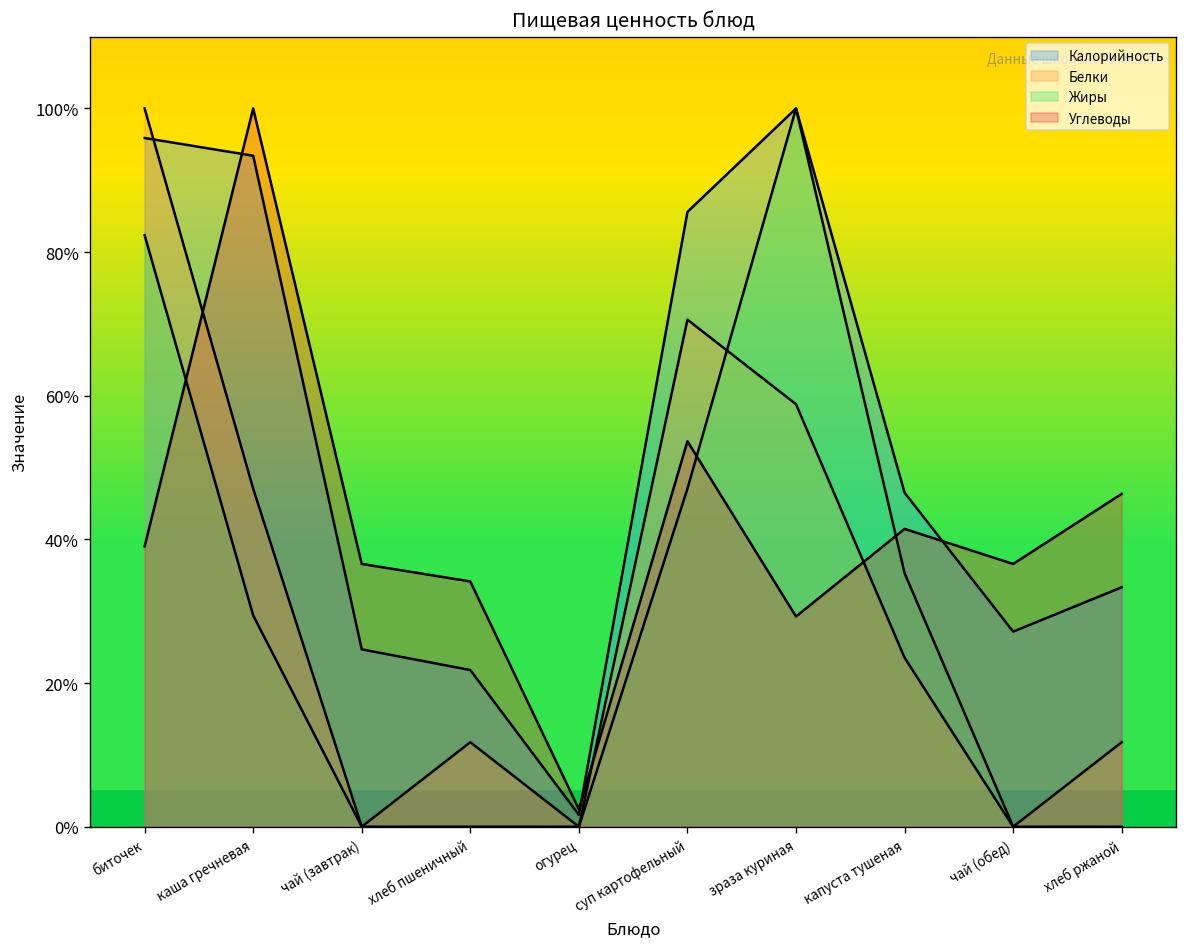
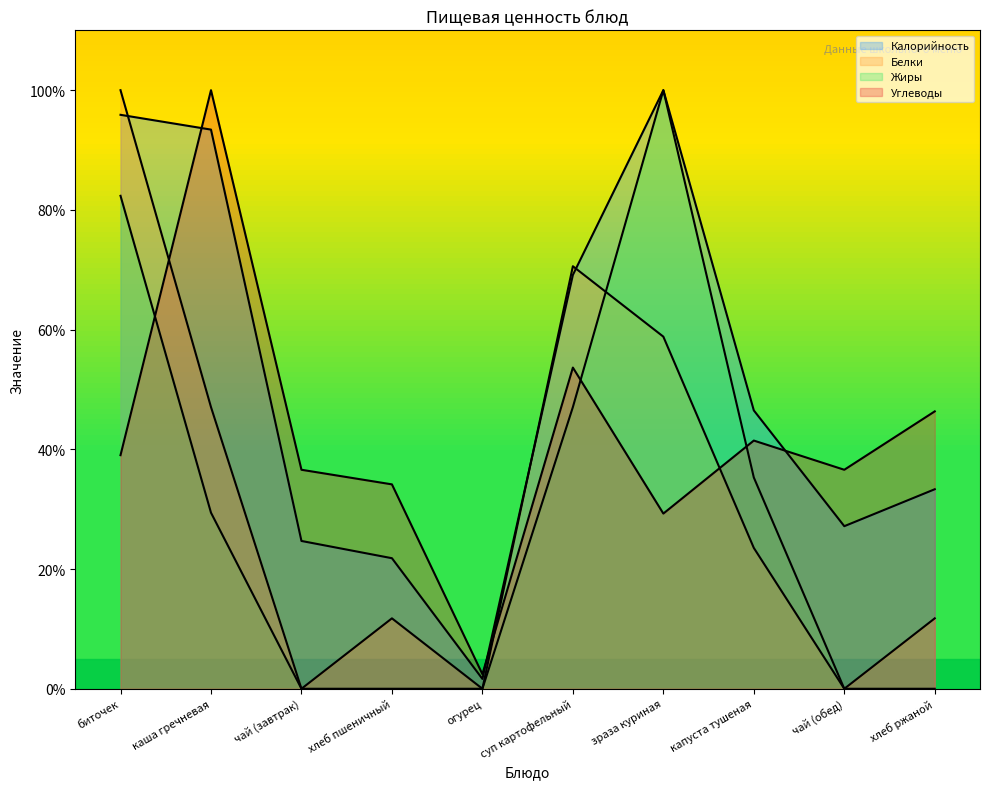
Калорийность, суп картофельный: 86% -> 69%
